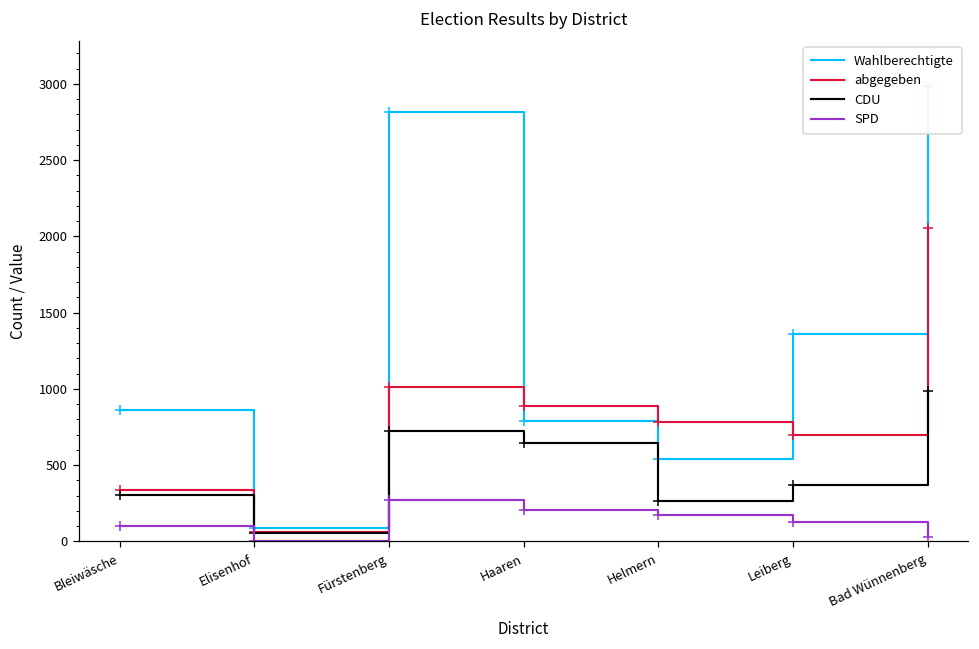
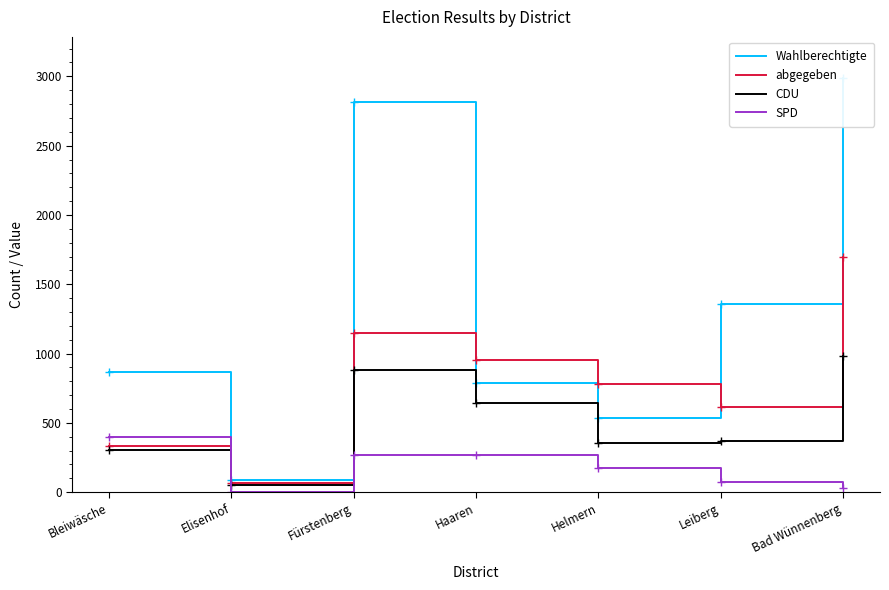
SPD, Bleiwäsche: 100 -> 400
abgegeben, Fürstenberg: 1010 -> 1150
CDU, Fürstenberg: 730 -> 880
abgegeben, Haaren: 890 -> 960
SPD, Haaren: 210 -> 270
CDU, Helmern: 260 -> 350
abgegeben, Leiberg: 700 -> 620
SPD, Leiberg: 130 -> 70
abgegeben, Bad Wünnenberg: 2060 -> 1700
